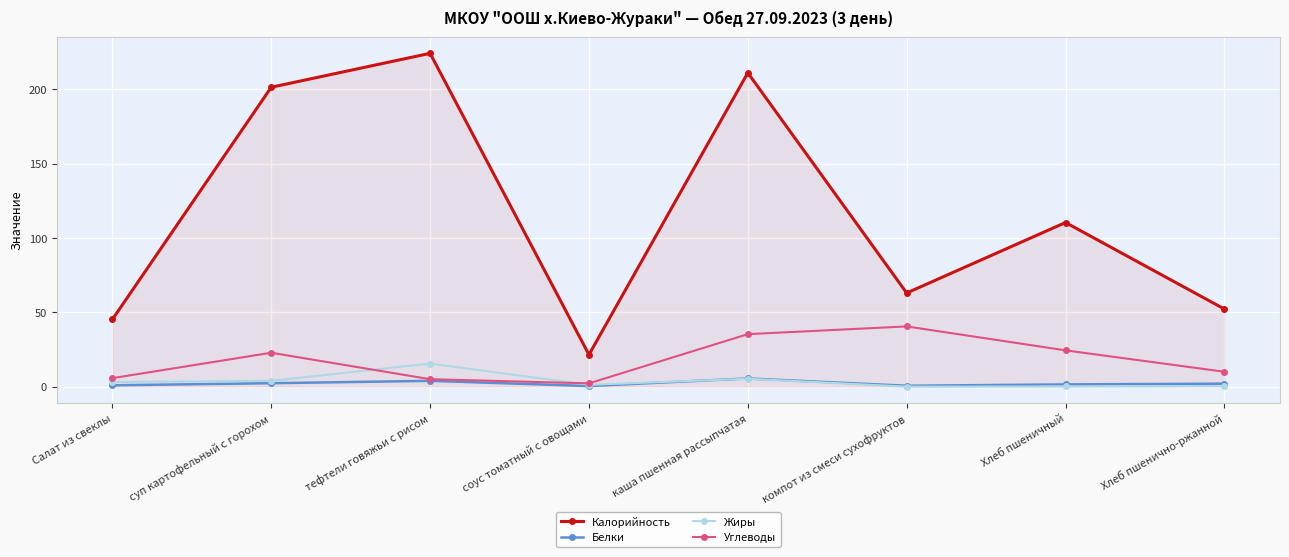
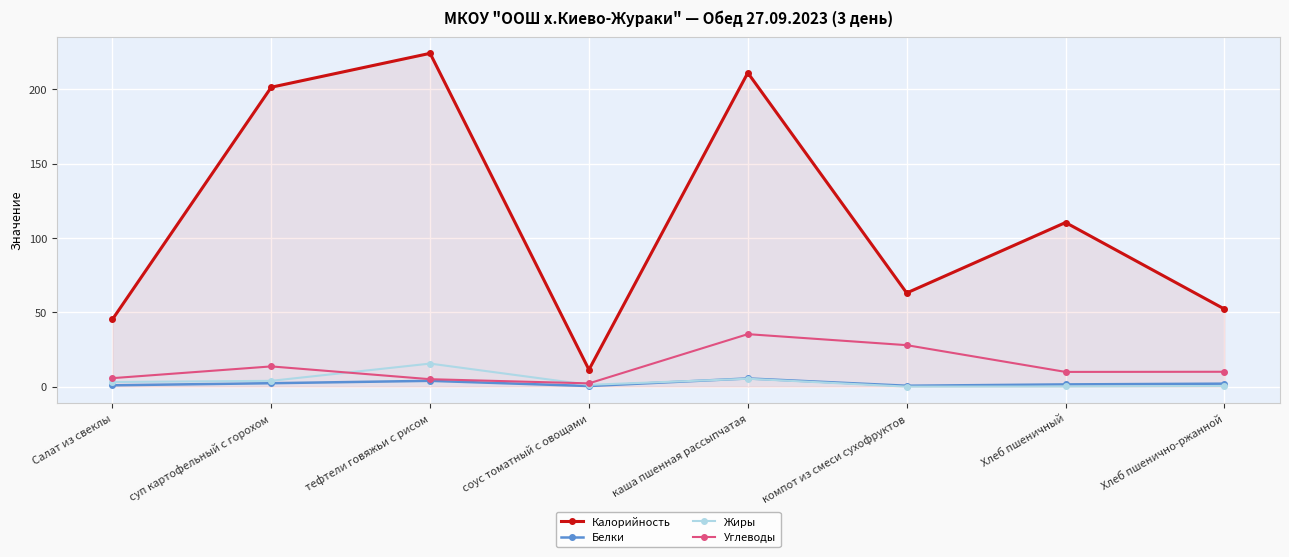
Углеводы, суп картофельный с горохом: 23 -> 14
Калорийность, соус томатный с овощами: 22 -> 11
Углеводы, компот из смеси сухофруктов: 41 -> 28
Углеводы, Хлеб пшеничный: 24 -> 10
